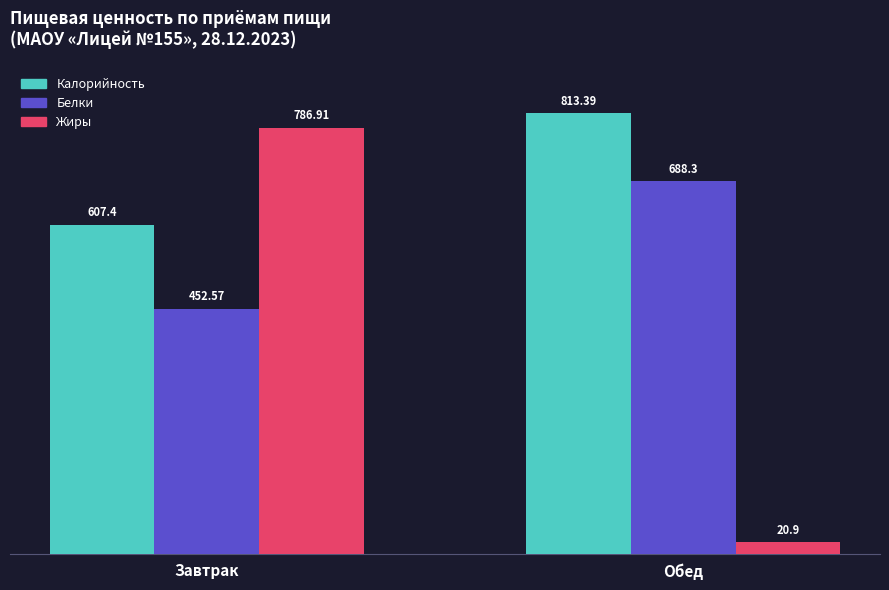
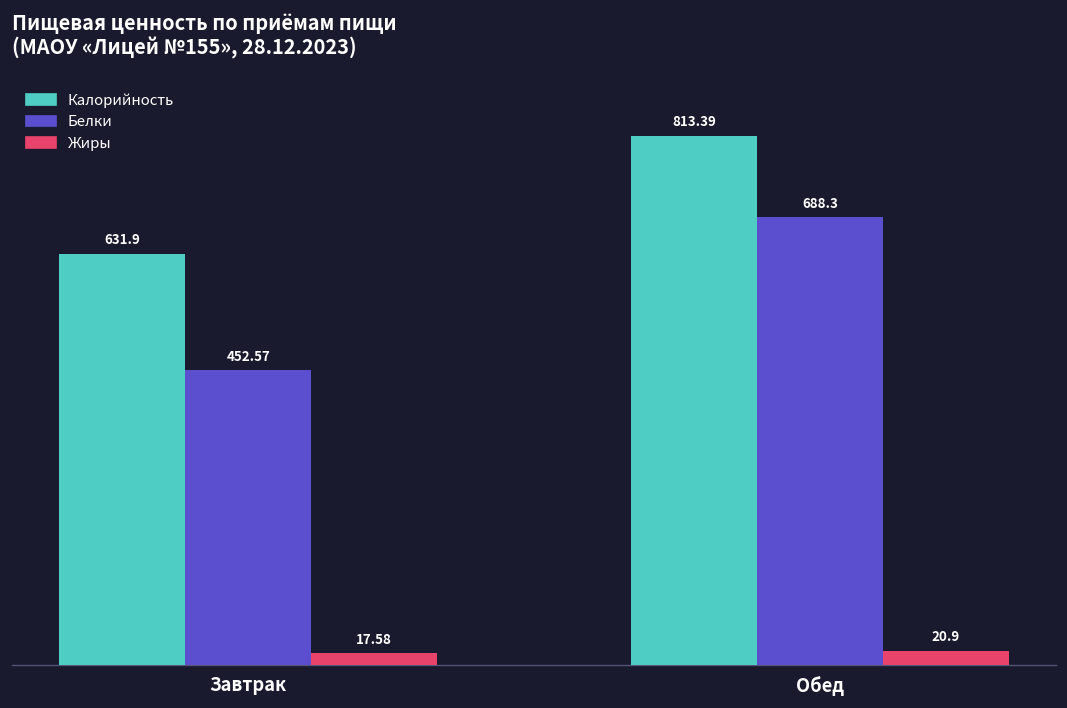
Калорийность, Завтрак: 607.4 -> 631.9
Жиры, Завтрак: 786.91 -> 17.58
